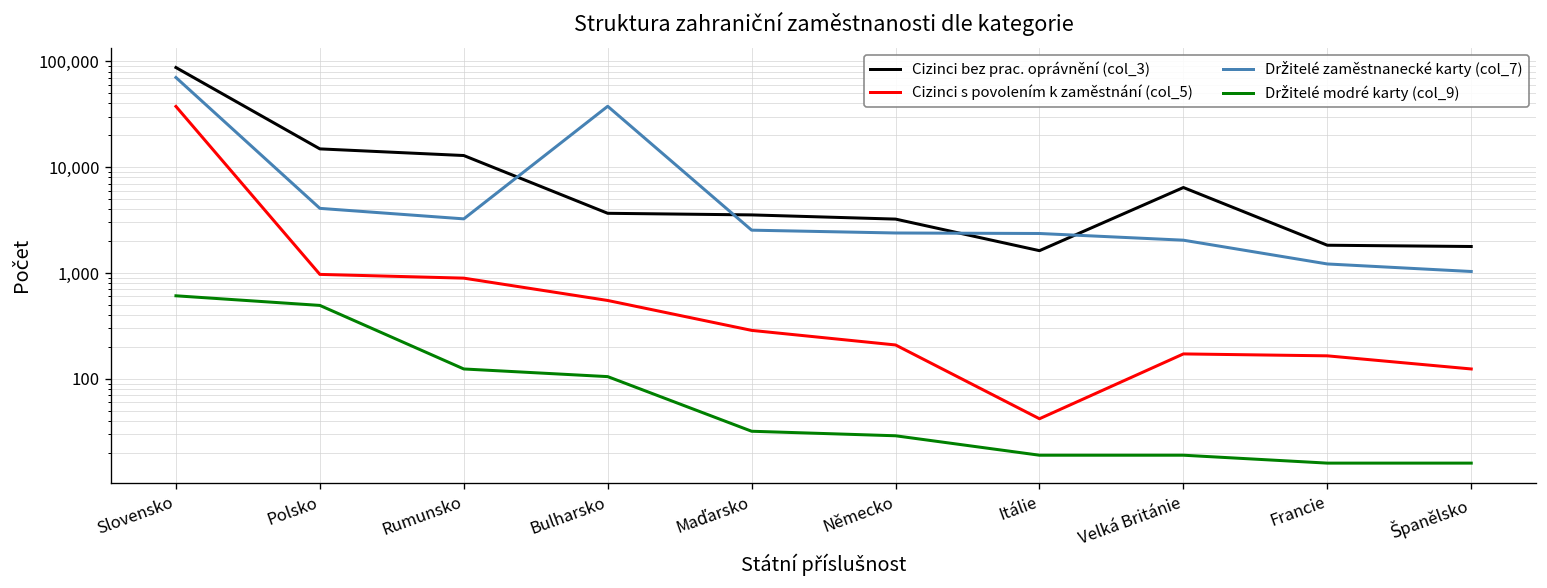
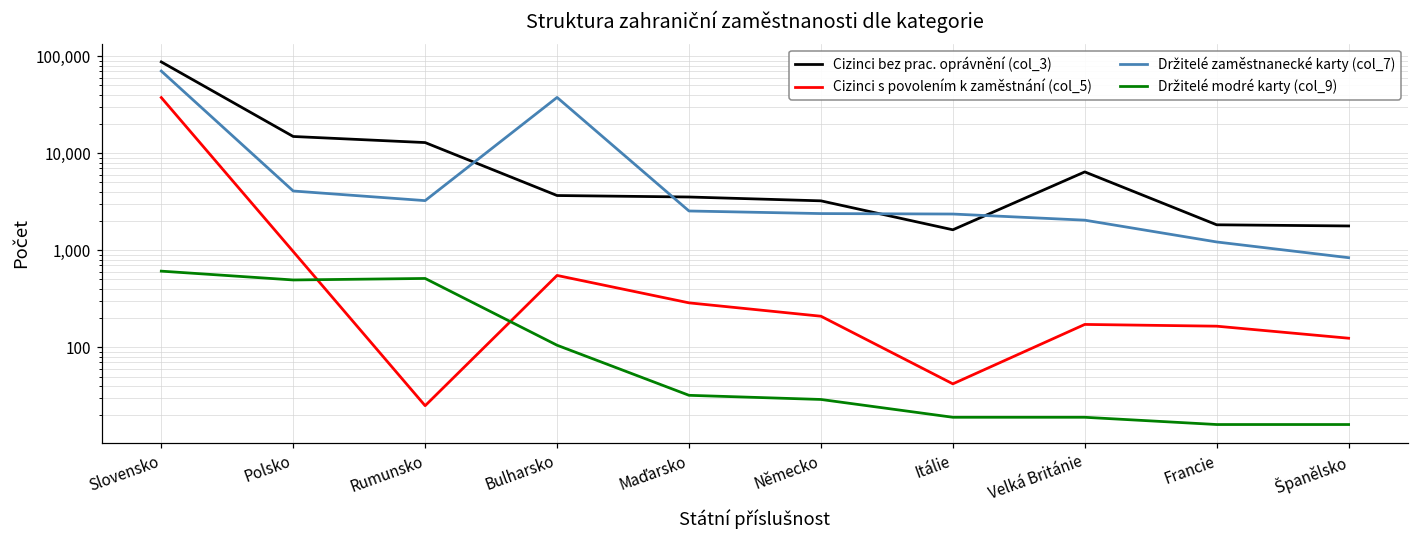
Cizinci s povolením k zaměstnání (col_5), Rumunsko: 900 -> 25
Držitelé modré karty (col_9), Rumunsko: 120 -> 500
Držitelé zaměstnanecké karty (col_7), Španělsko: 1,000 -> 800
